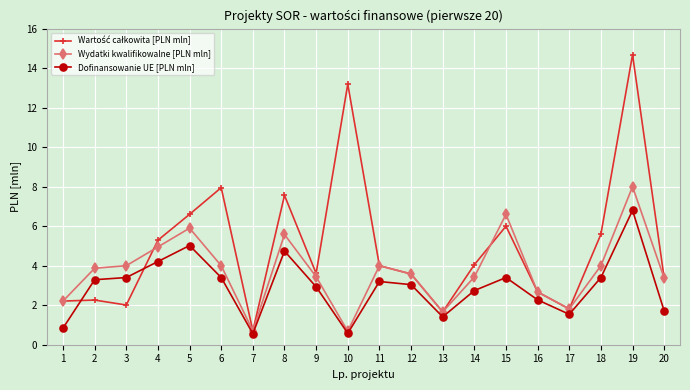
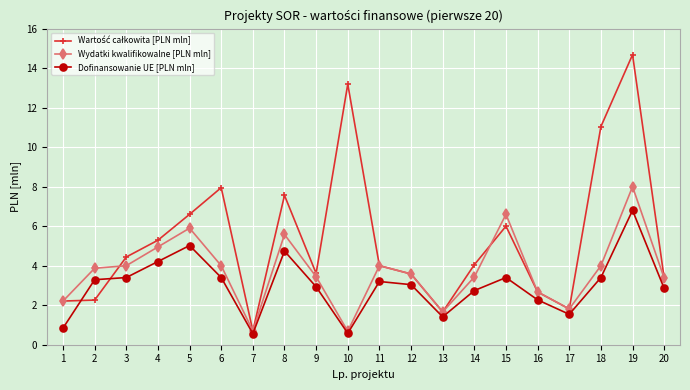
Wartość całkowita [PLN mln], 3: 2.0 -> 4.4
Wartość całkowita [PLN mln], 18: 5.6 -> 11.0
Dofinansowanie UE [PLN mln], 20: 1.7 -> 2.9
